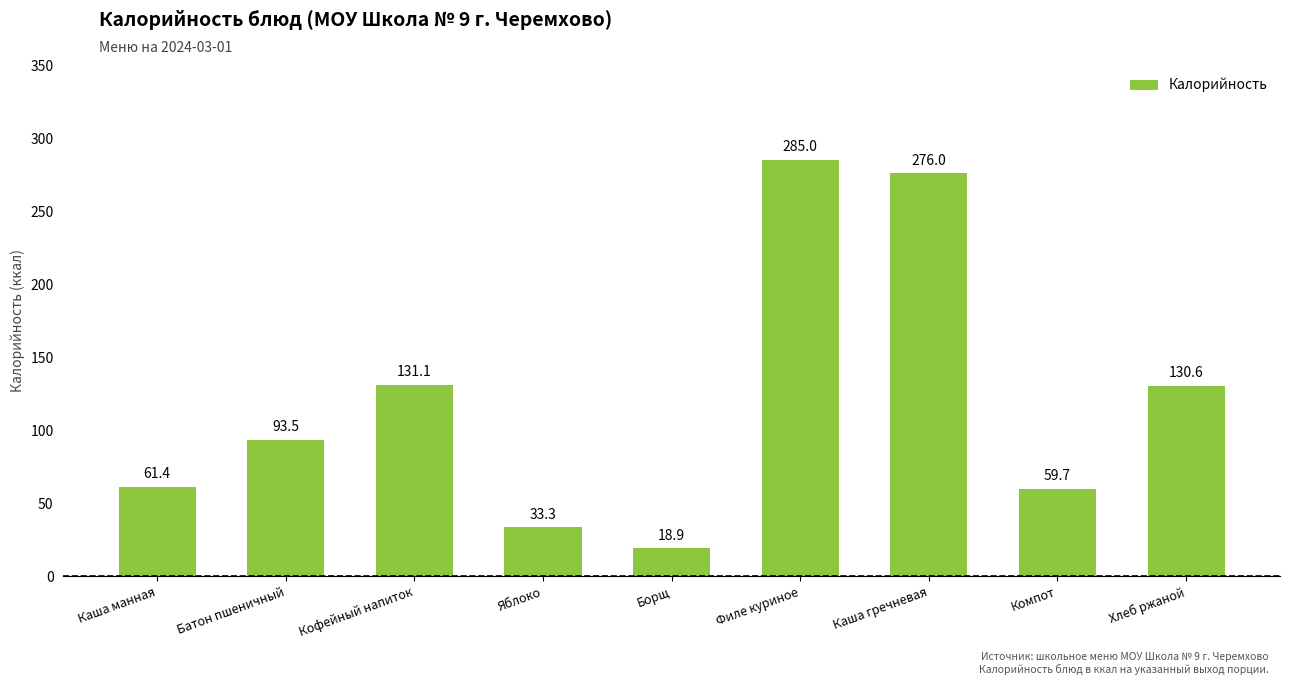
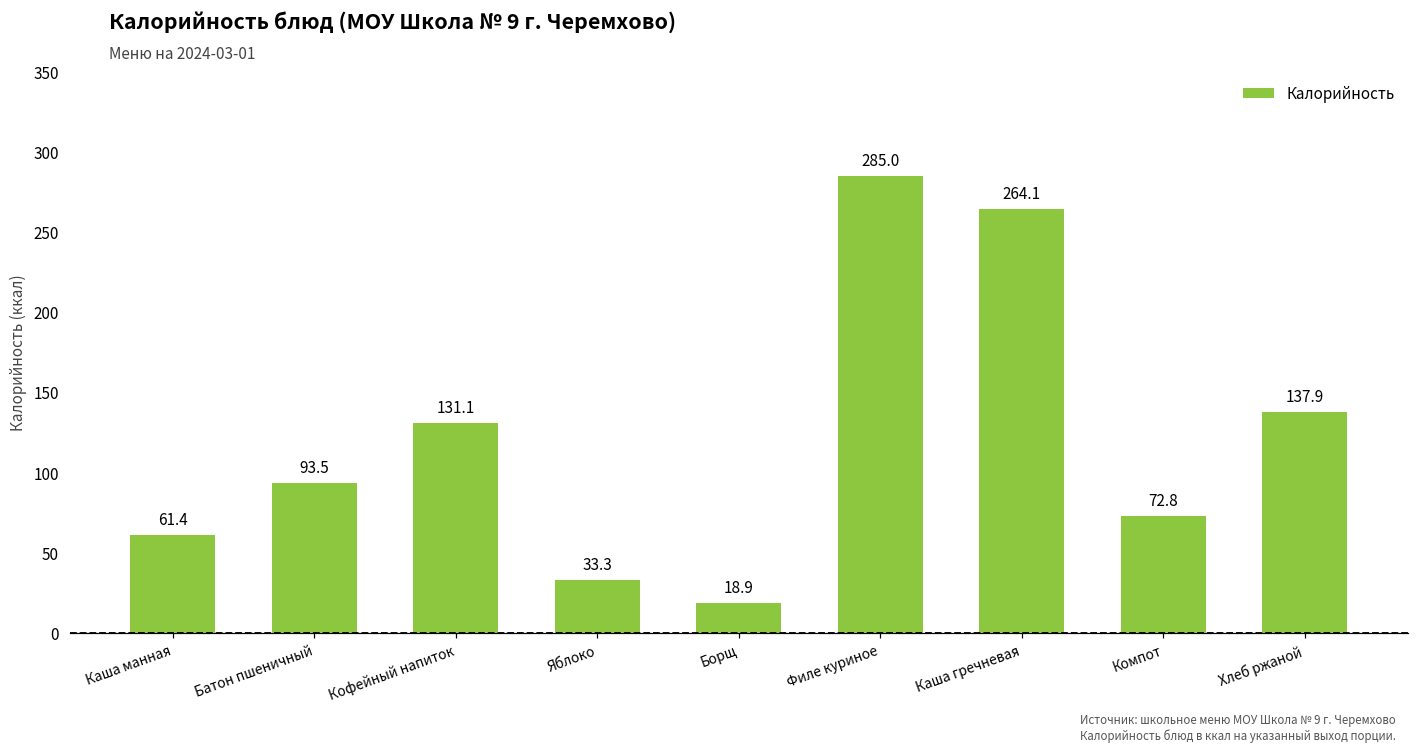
Каша гречневая: 276.0 -> 264.1
Компот: 59.7 -> 72.8
Хлеб ржаной: 130.6 -> 137.9
